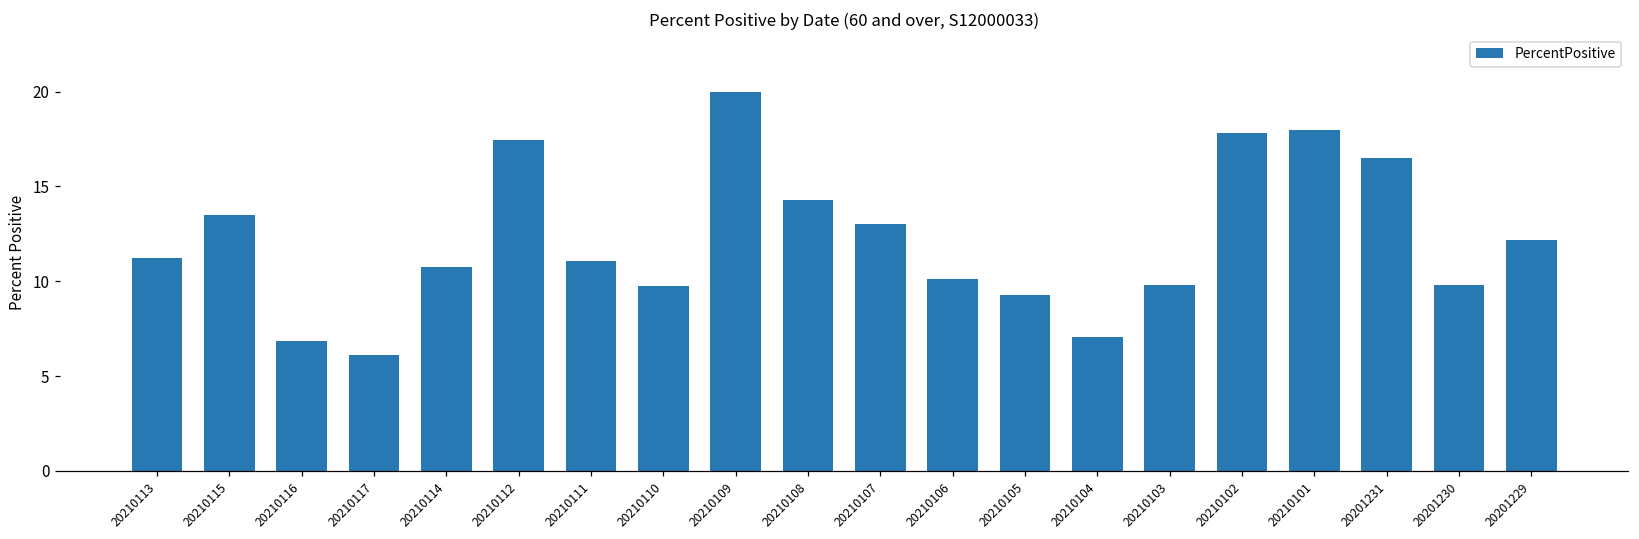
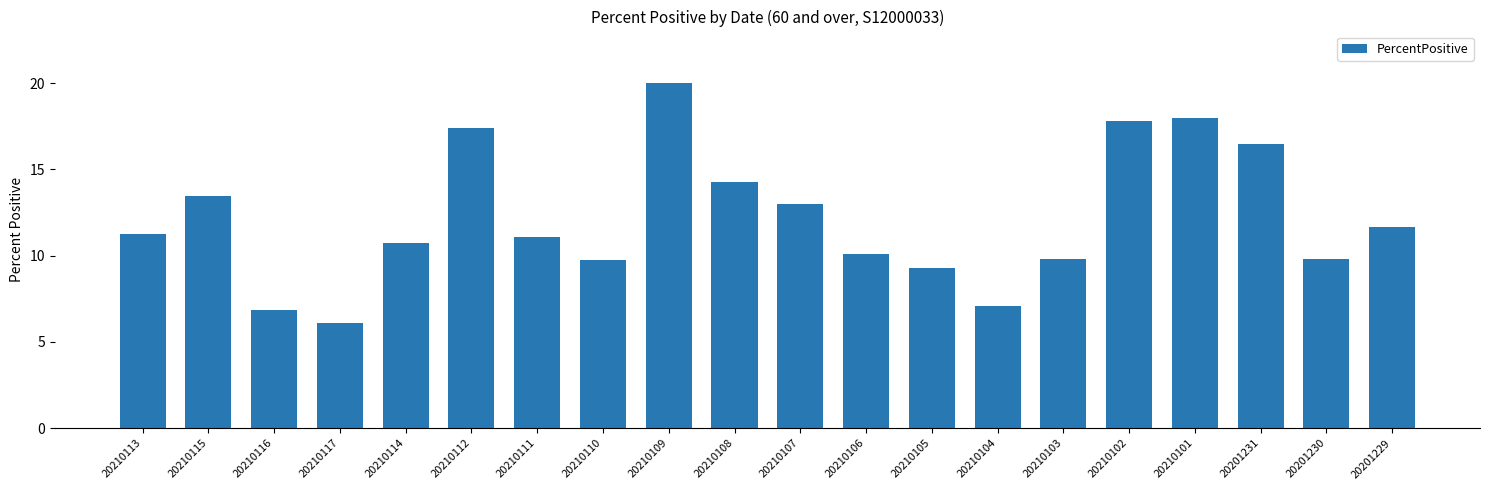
20201229: 12.2 -> 11.7
